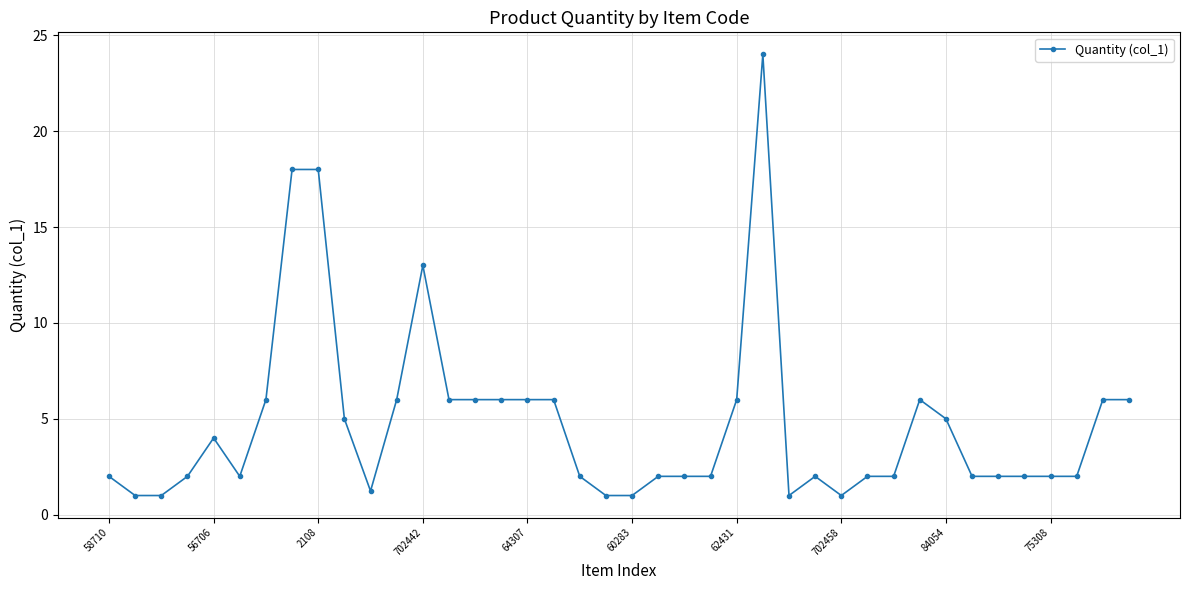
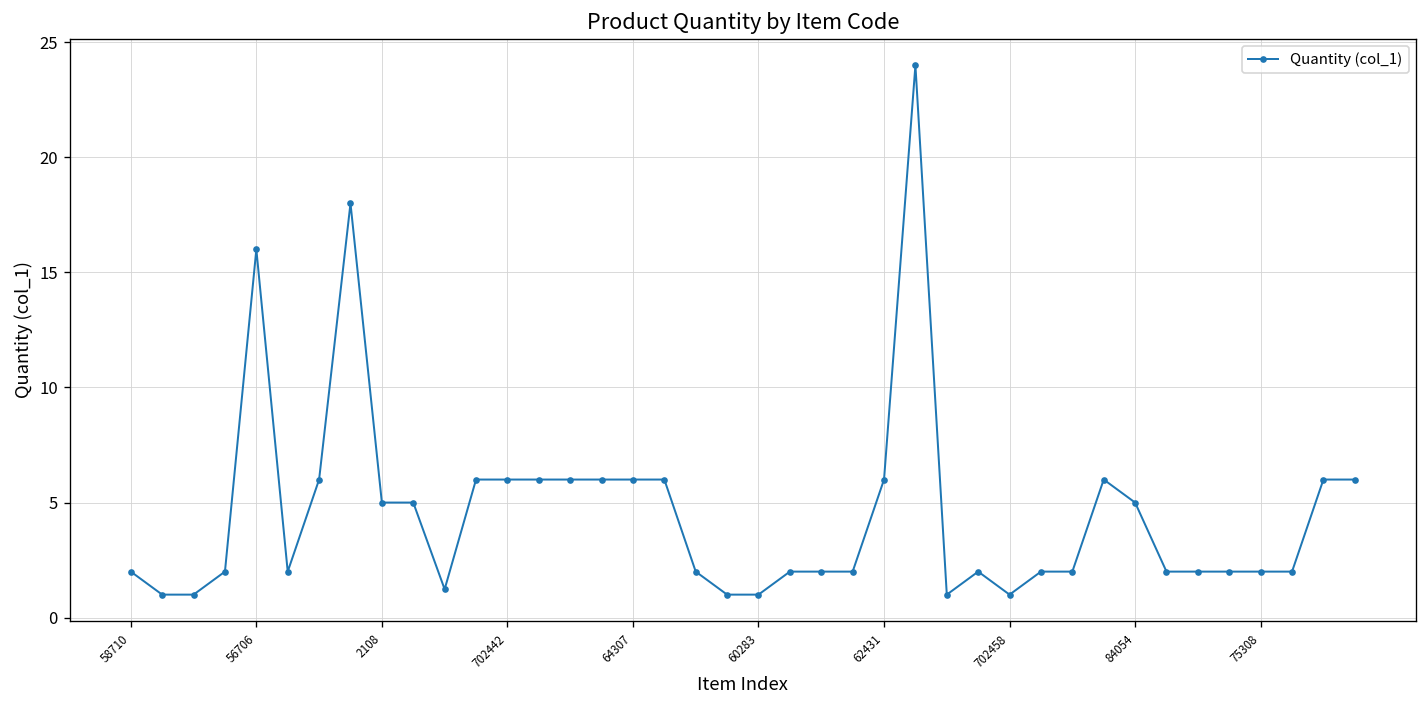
56706: 4 -> 16
2108: 18 -> 5
702442: 13 -> 6
